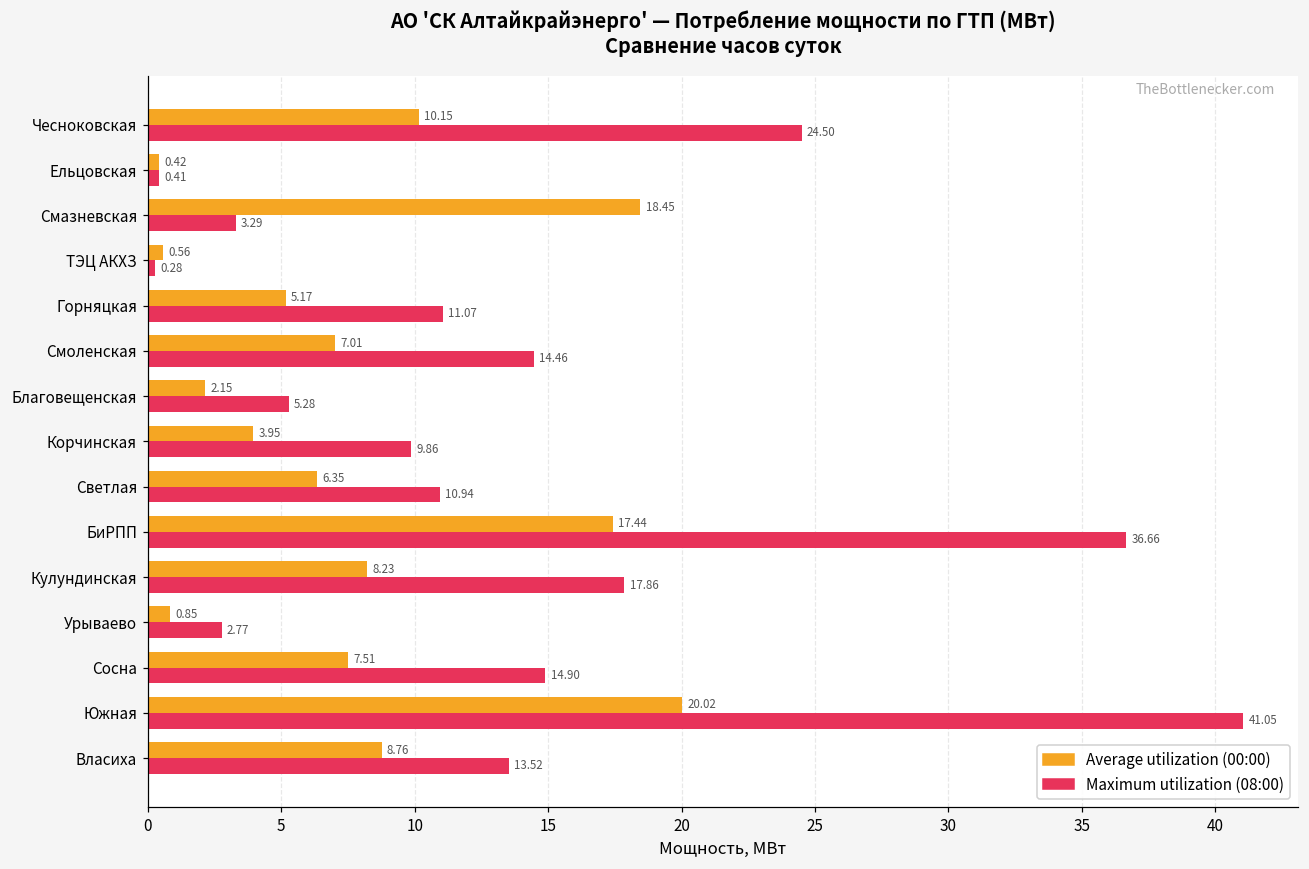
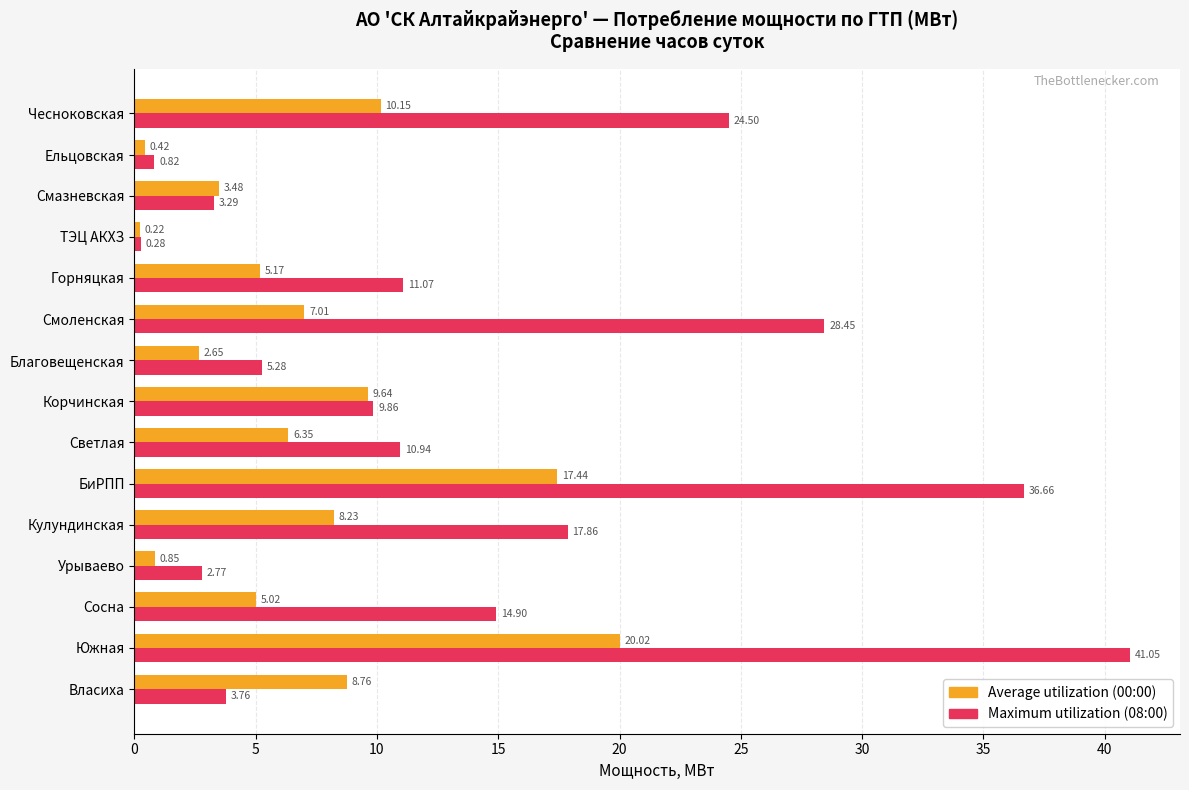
Maximum utilization (08:00), Ельцовская: 0.41 -> 0.82
Average utilization (00:00), Смазневская: 18.45 -> 3.48
Average utilization (00:00), ТЭЦ АКХЗ: 0.56 -> 0.22
Maximum utilization (08:00), Смоленская: 14.46 -> 28.45
Average utilization (00:00), Благовещенская: 2.15 -> 2.65
Average utilization (00:00), Корчинская: 3.95 -> 9.64
Average utilization (00:00), Сосна: 7.51 -> 5.02
Maximum utilization (08:00), Власиха: 13.52 -> 3.76
